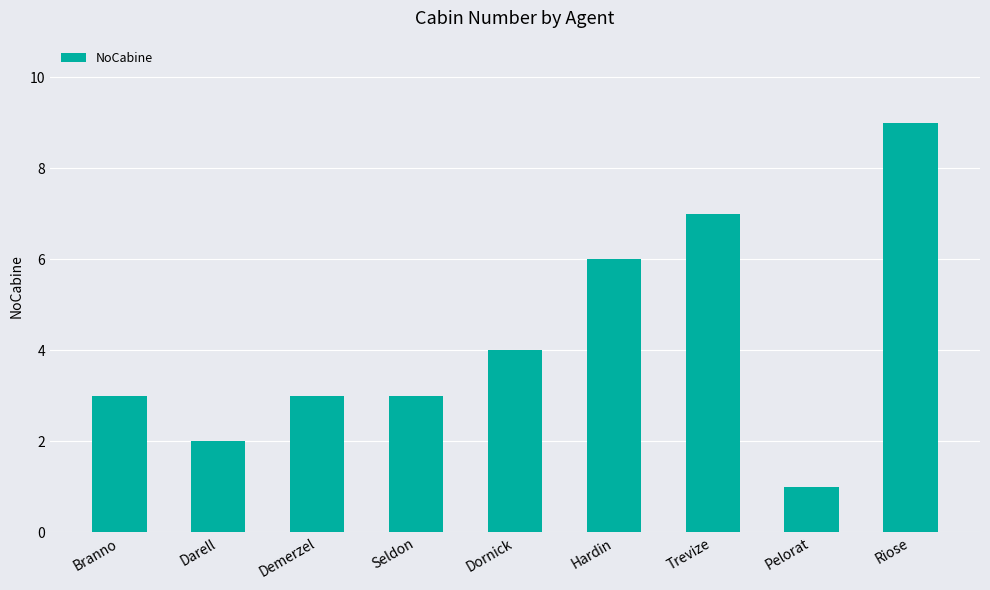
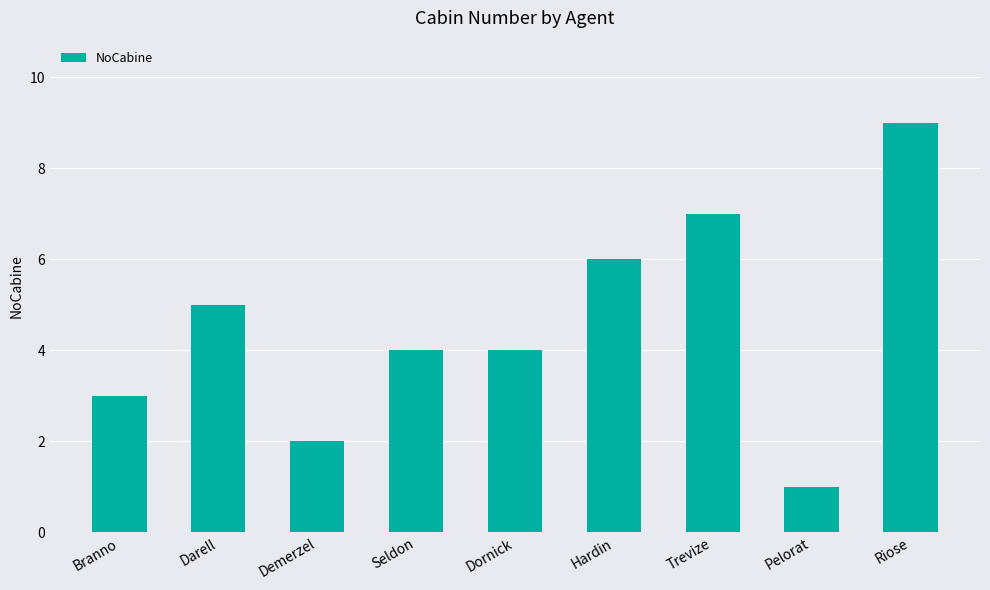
Darell: 2 -> 5
Demerzel: 3 -> 2
Seldon: 3 -> 4
